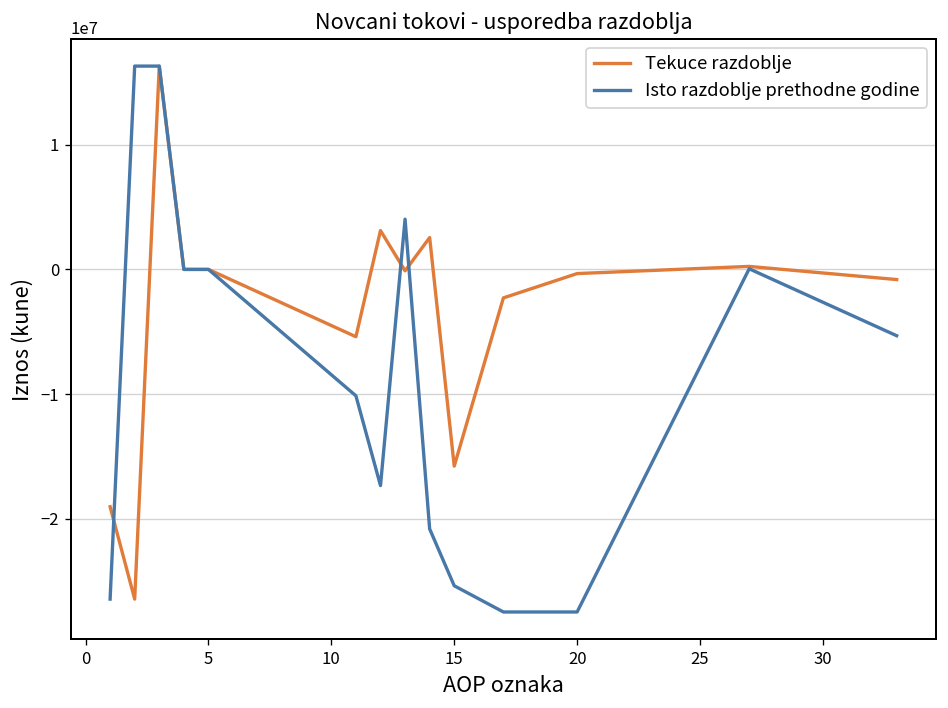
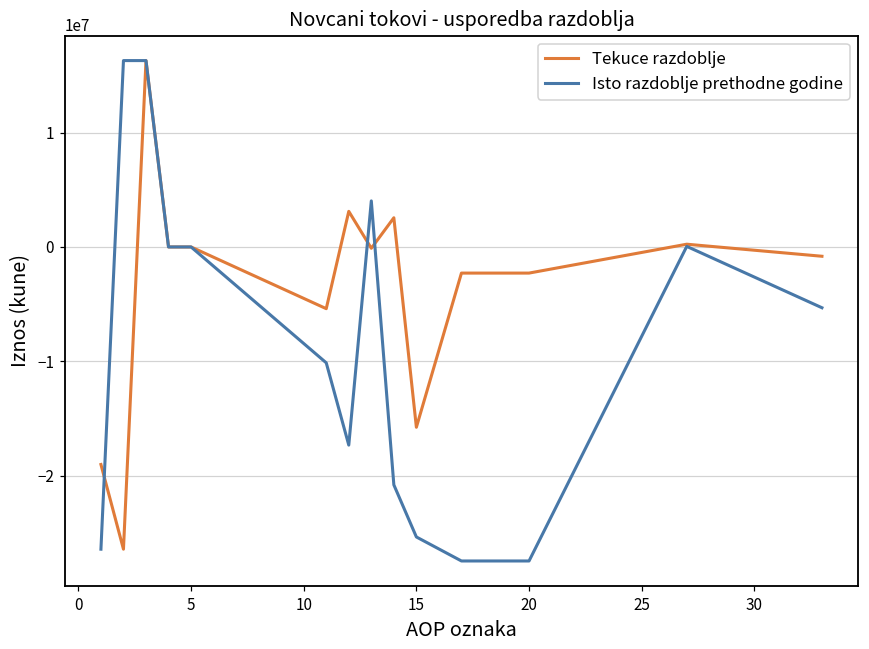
Tekuce razdoblje, 20: -300000 -> -2300000
